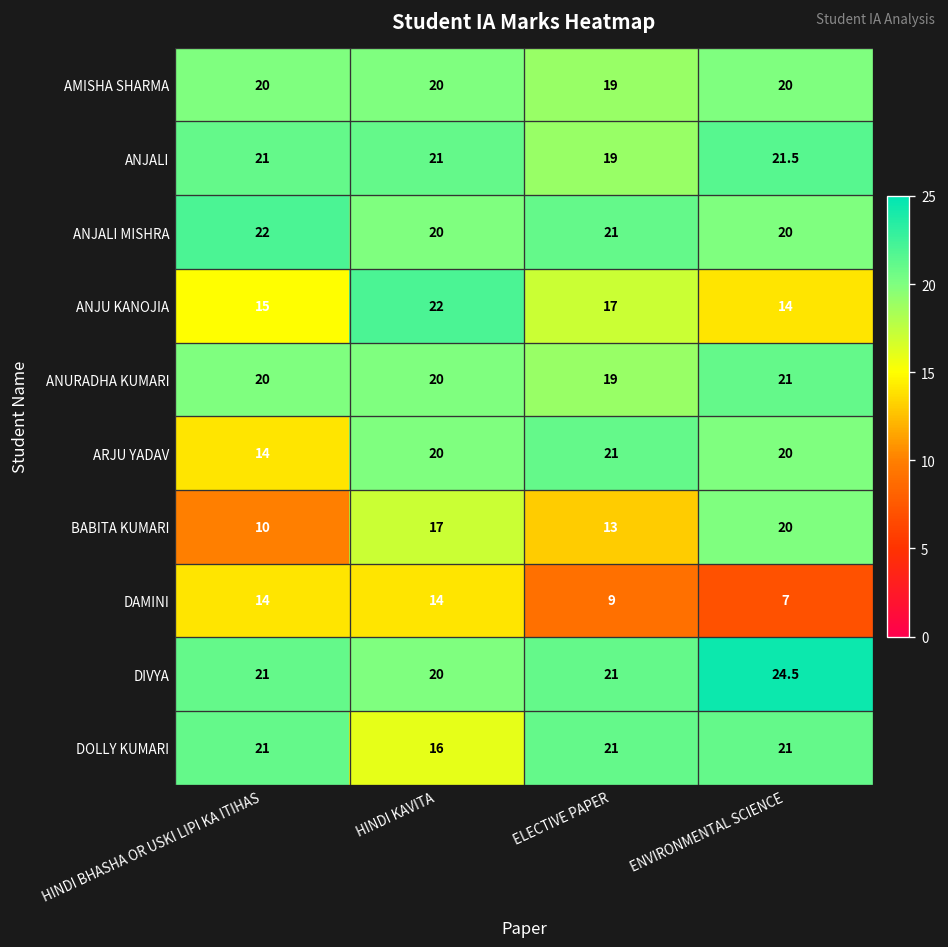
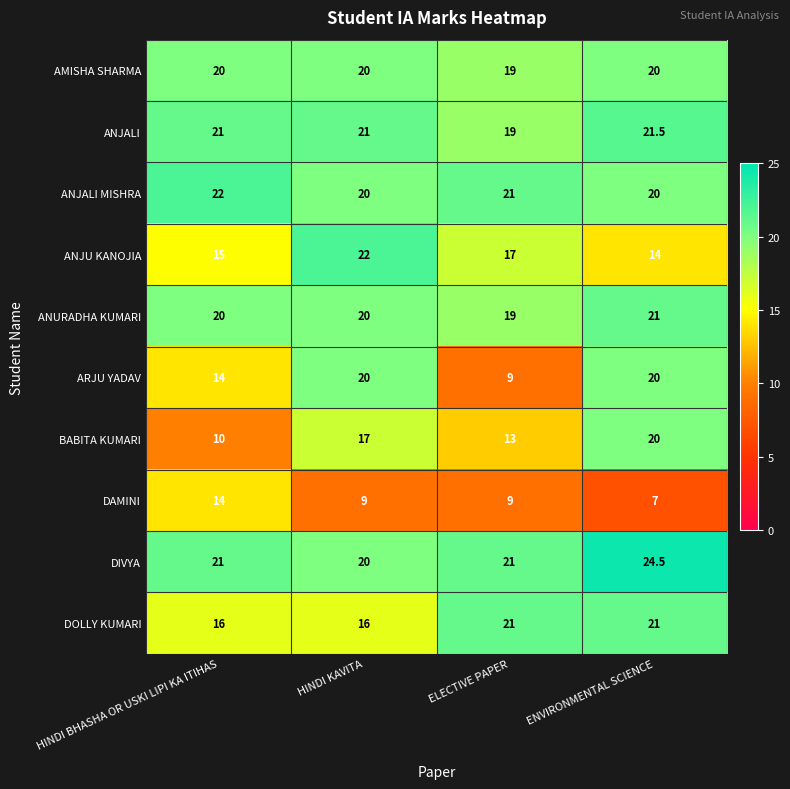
ARJU YADAV, ELECTIVE PAPER: 21 -> 9
DAMINI, HINDI KAVITA: 14 -> 9
DOLLY KUMARI, HINDI BHASHA OR USKI LIPI KA ITIHAS: 21 -> 16
